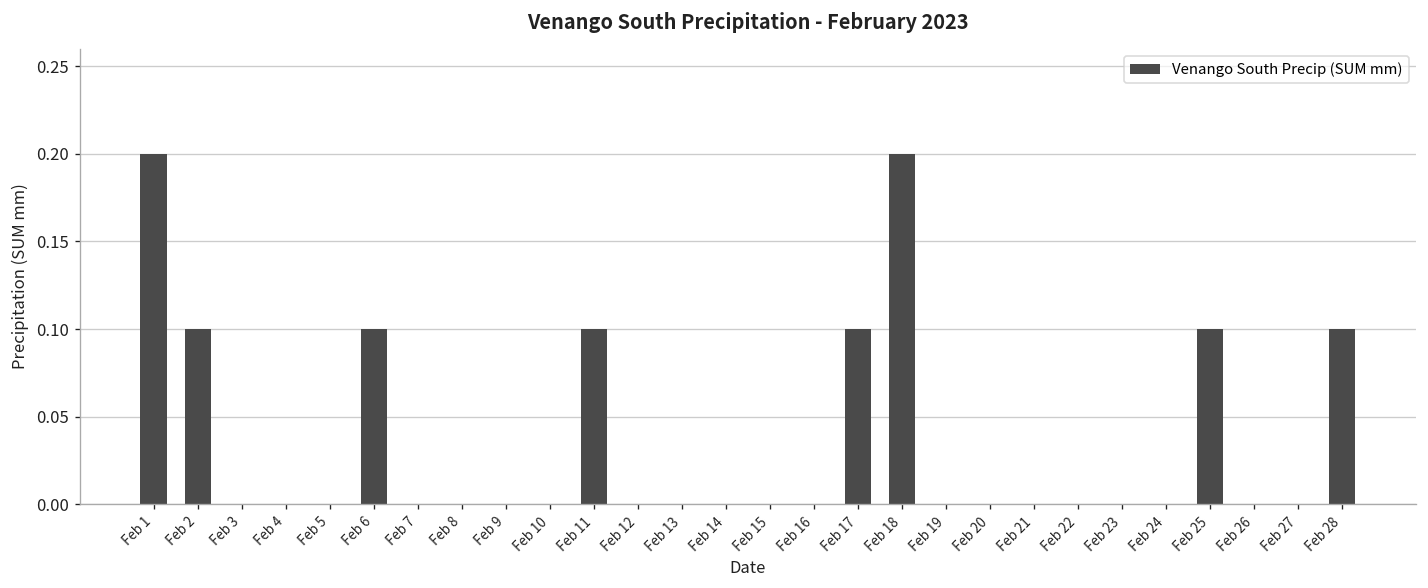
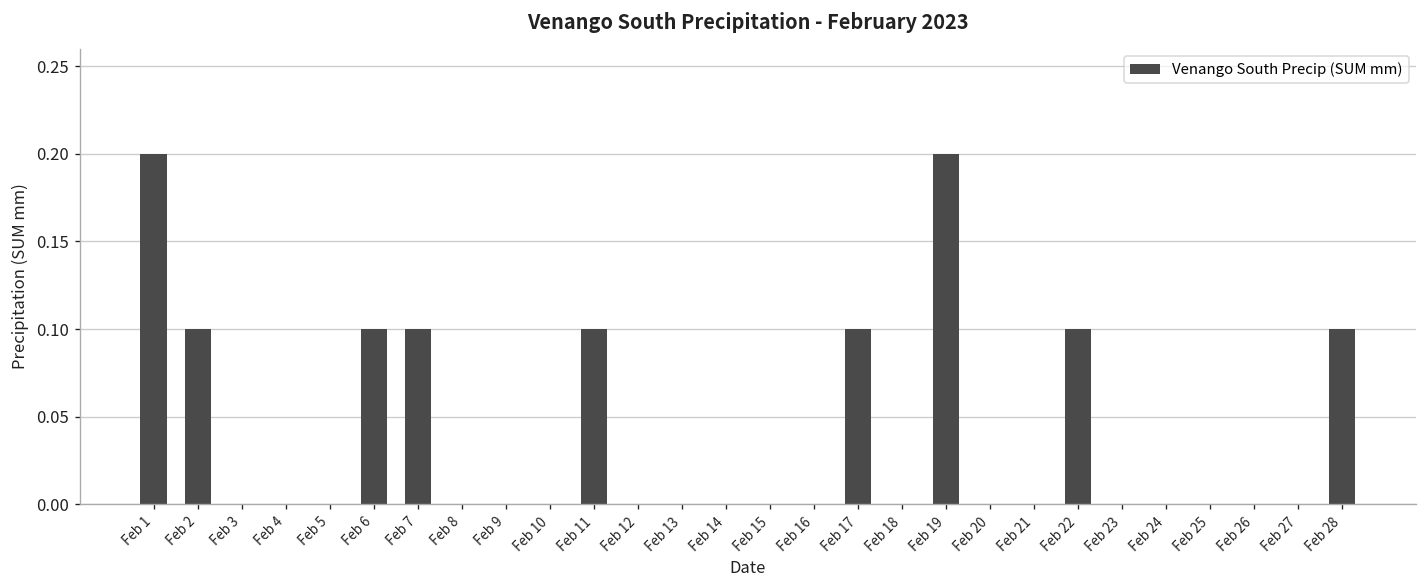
Feb 7: 0.0 -> 0.1
Feb 18: 0.2 -> 0.0
Feb 19: 0.0 -> 0.2
Feb 22: 0.0 -> 0.1
Feb 25: 0.1 -> 0.0
